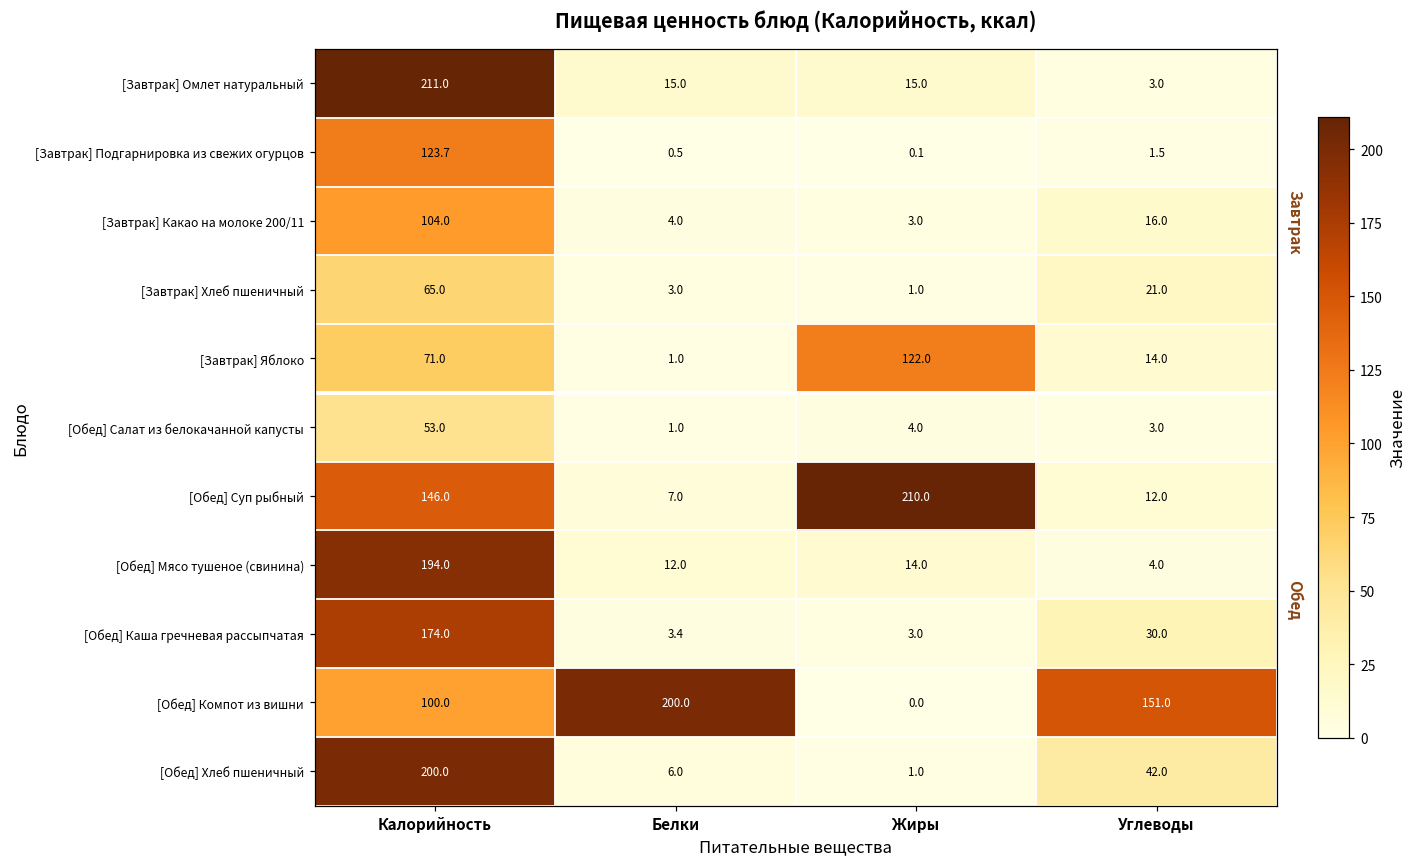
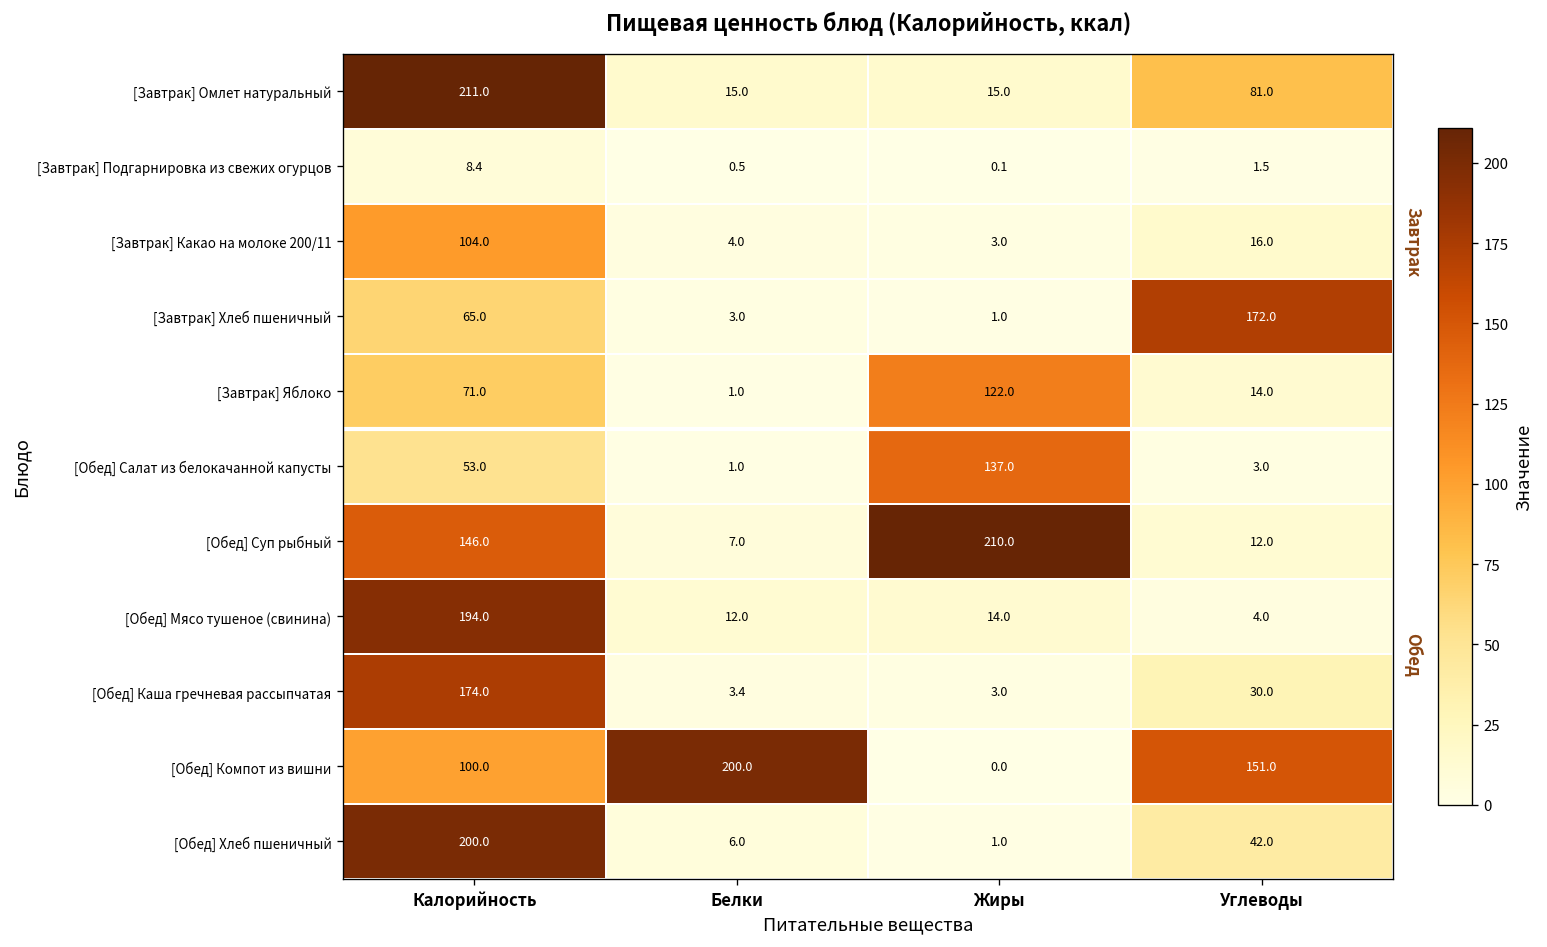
[Завтрак] Омлет натуральный, Углеводы: 3.0 -> 81.0
[Завтрак] Подгарнировка из свежих огурцов, Калорийность: 123.7 -> 8.4
[Завтрак] Хлеб пшеничный, Углеводы: 21.0 -> 172.0
[Обед] Салат из белокачанной капусты, Жиры: 4.0 -> 137.0
